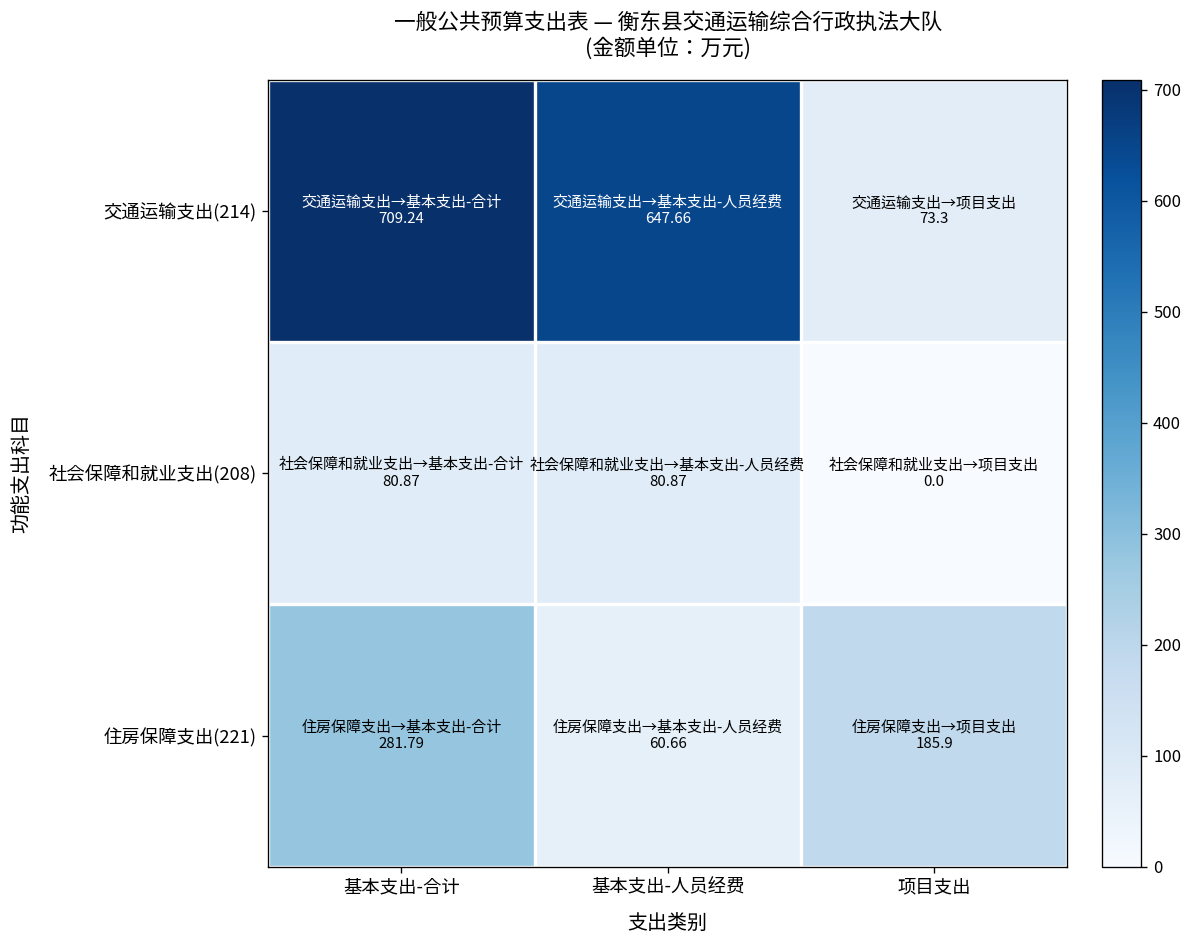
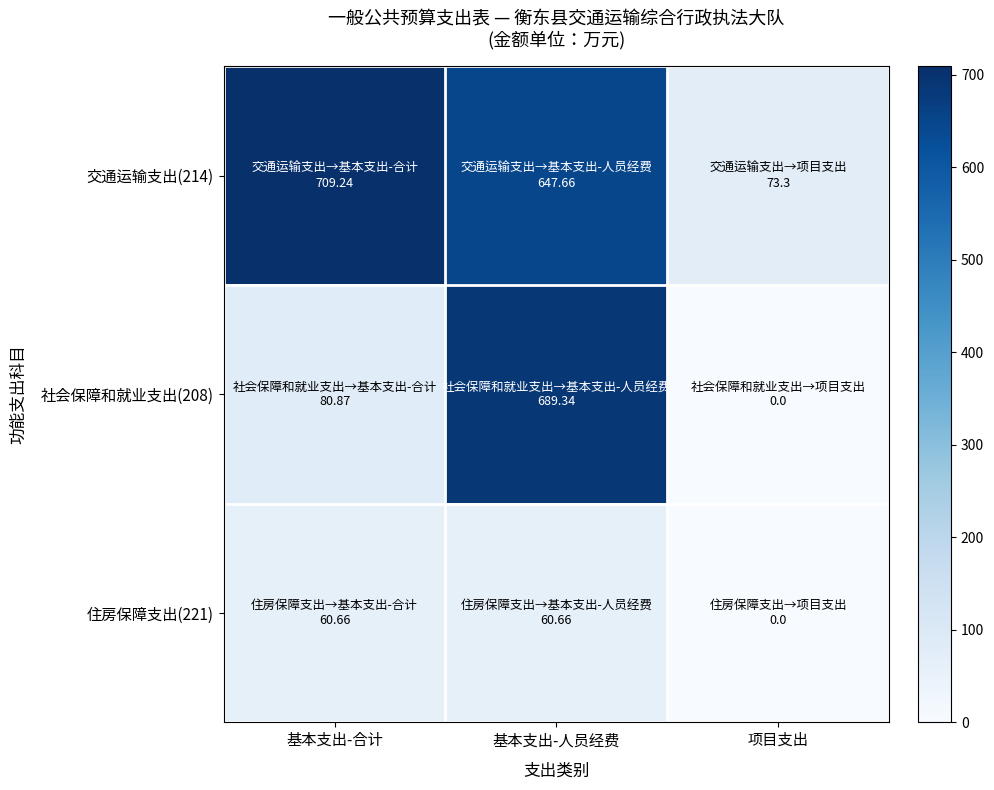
社会保障和就业支出(208), 基本支出-人员经费: 80.87 -> 689.34
住房保障支出(221), 基本支出-合计: 281.79 -> 60.66
住房保障支出(221), 项目支出: 185.9 -> 0.0
